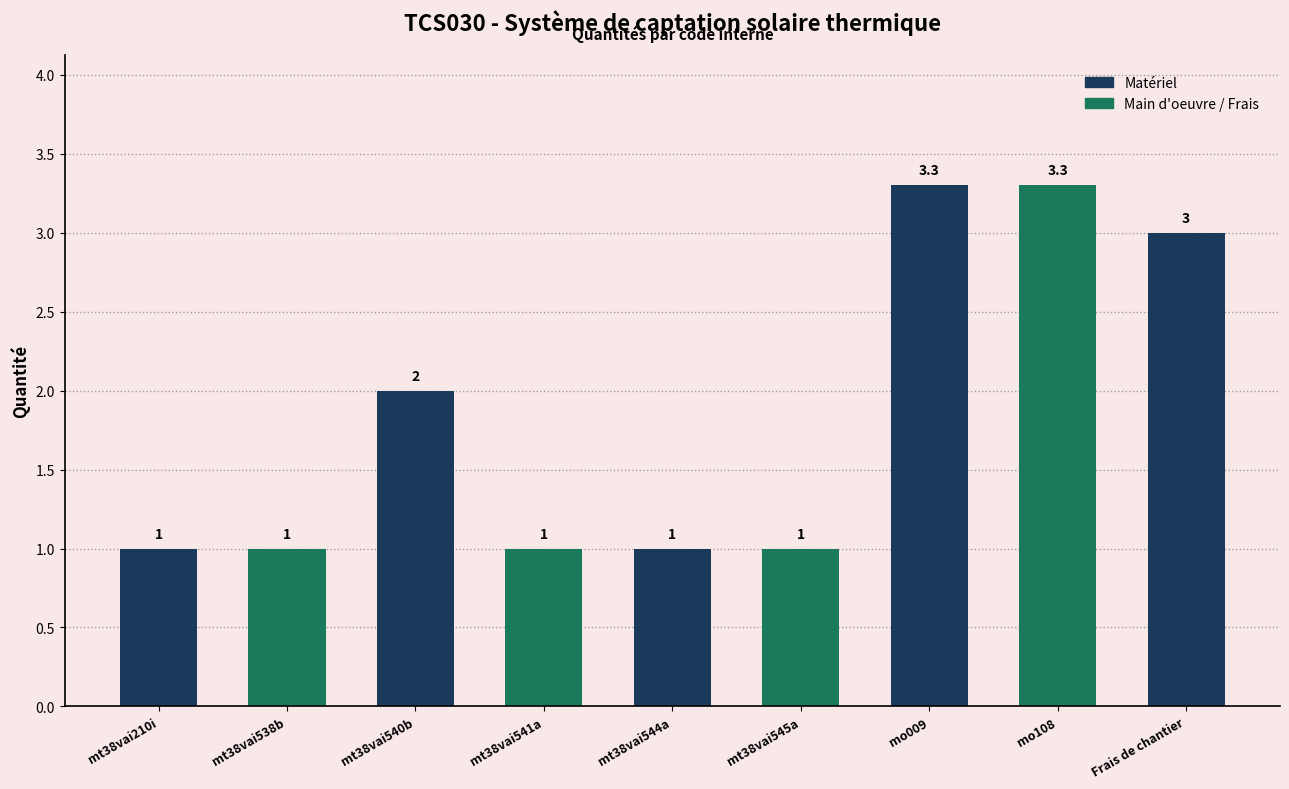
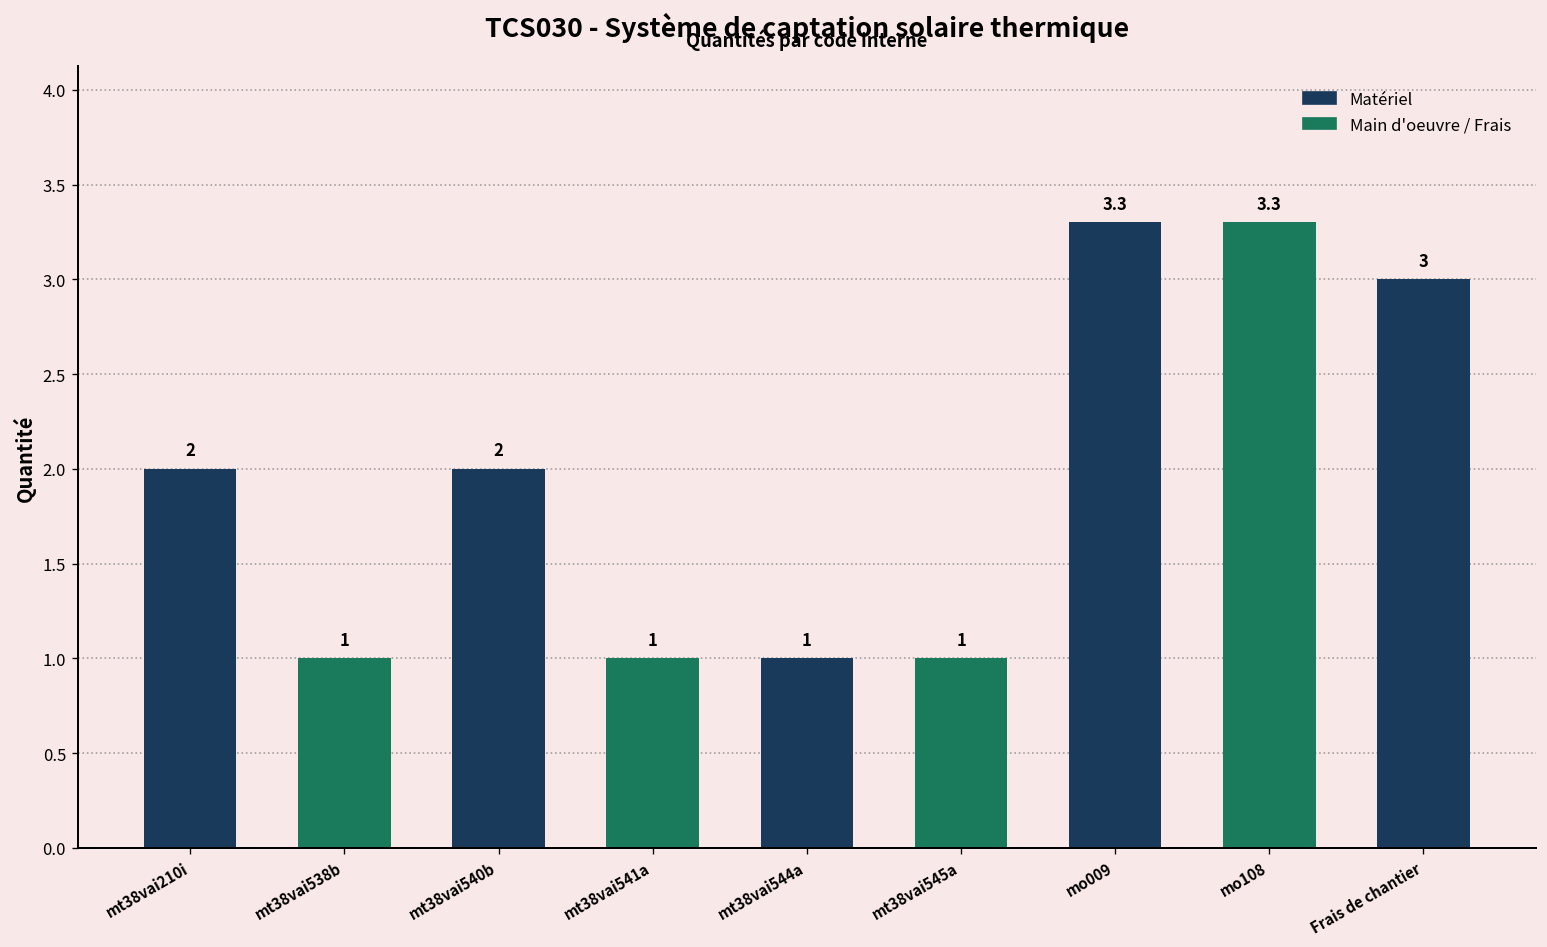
mt38vai210i: 1 -> 2
